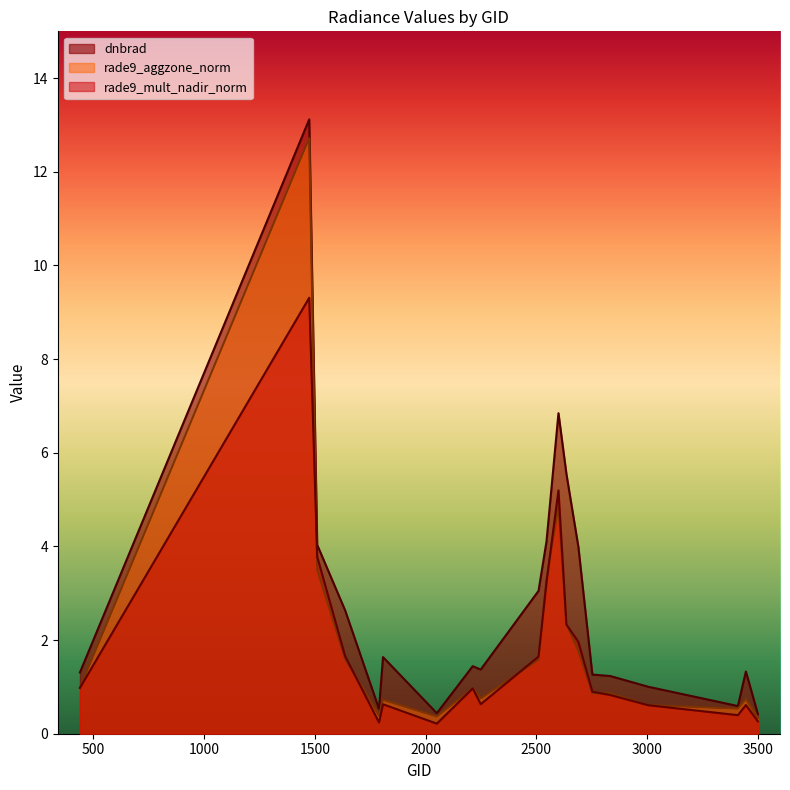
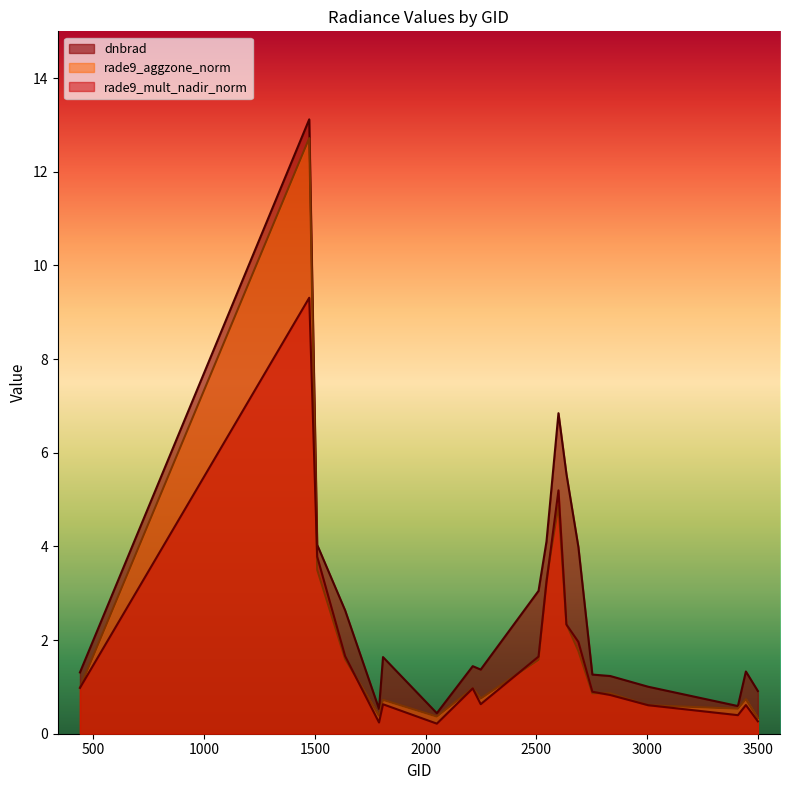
dnbrad, 3500: 0.4 -> 0.9
